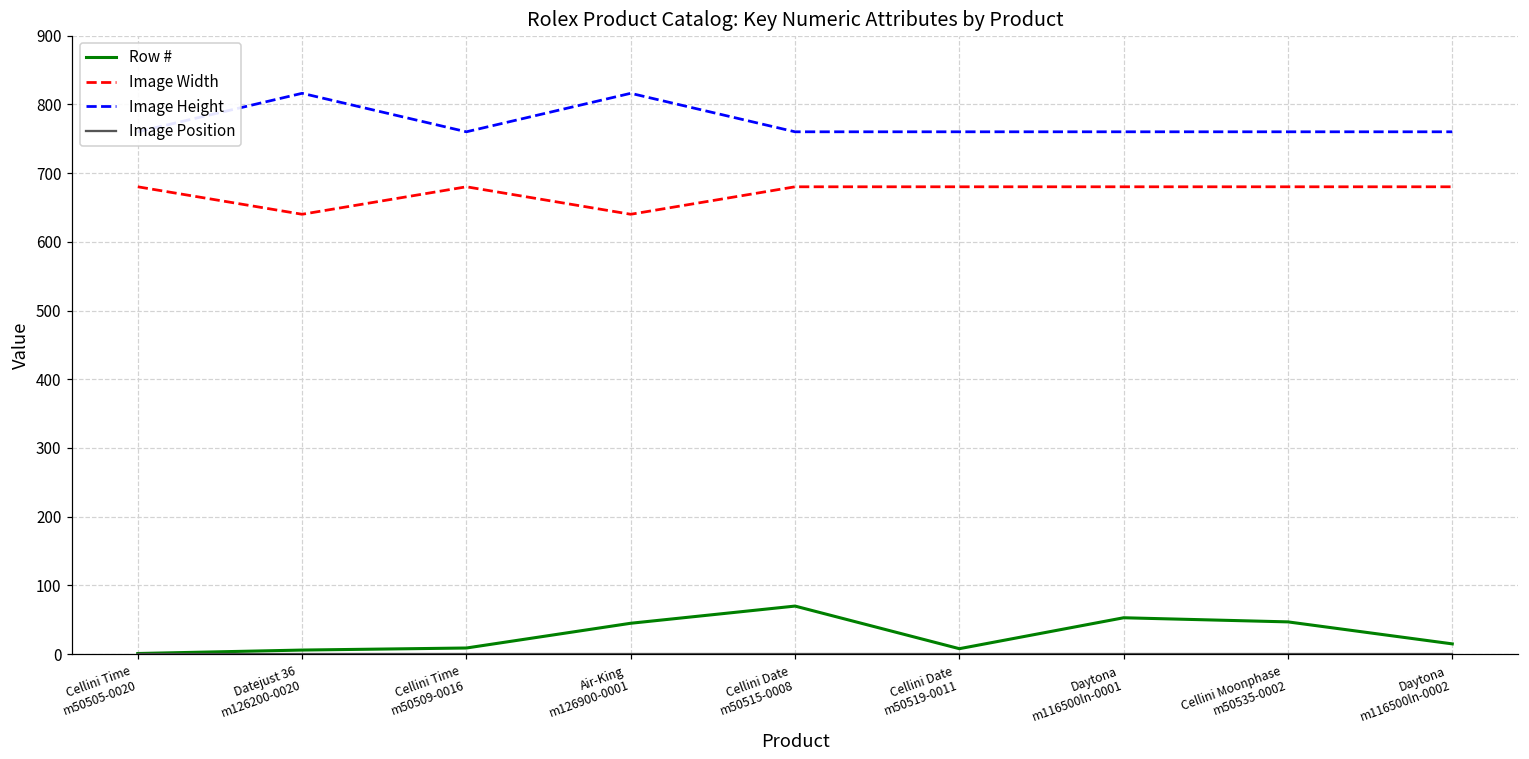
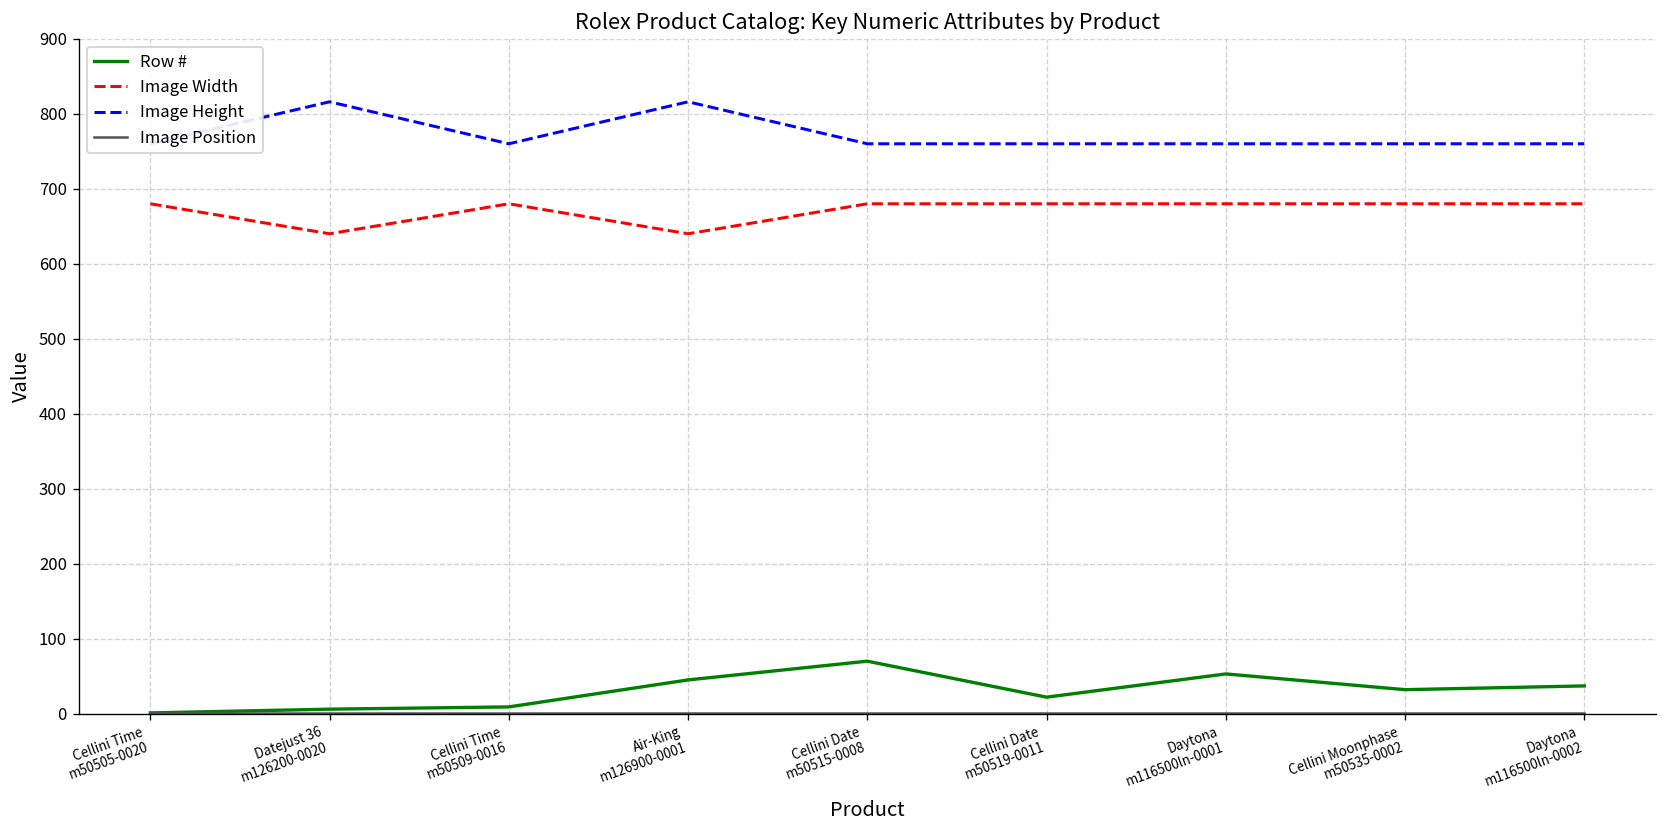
Row #, Cellini Date m50519-0011: 10 -> 20
Row #, Cellini Moonphase m50535-0002: 50 -> 30
Row #, Daytona m116500ln-0002: 20 -> 40
